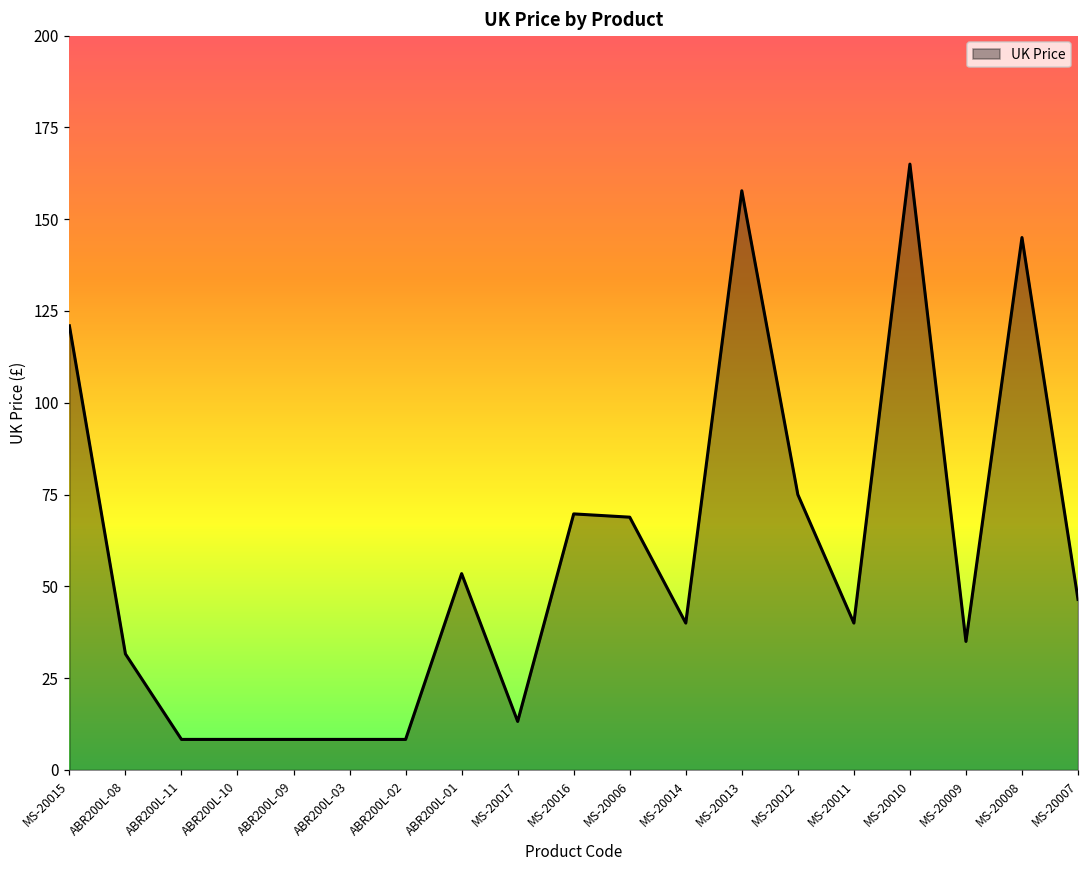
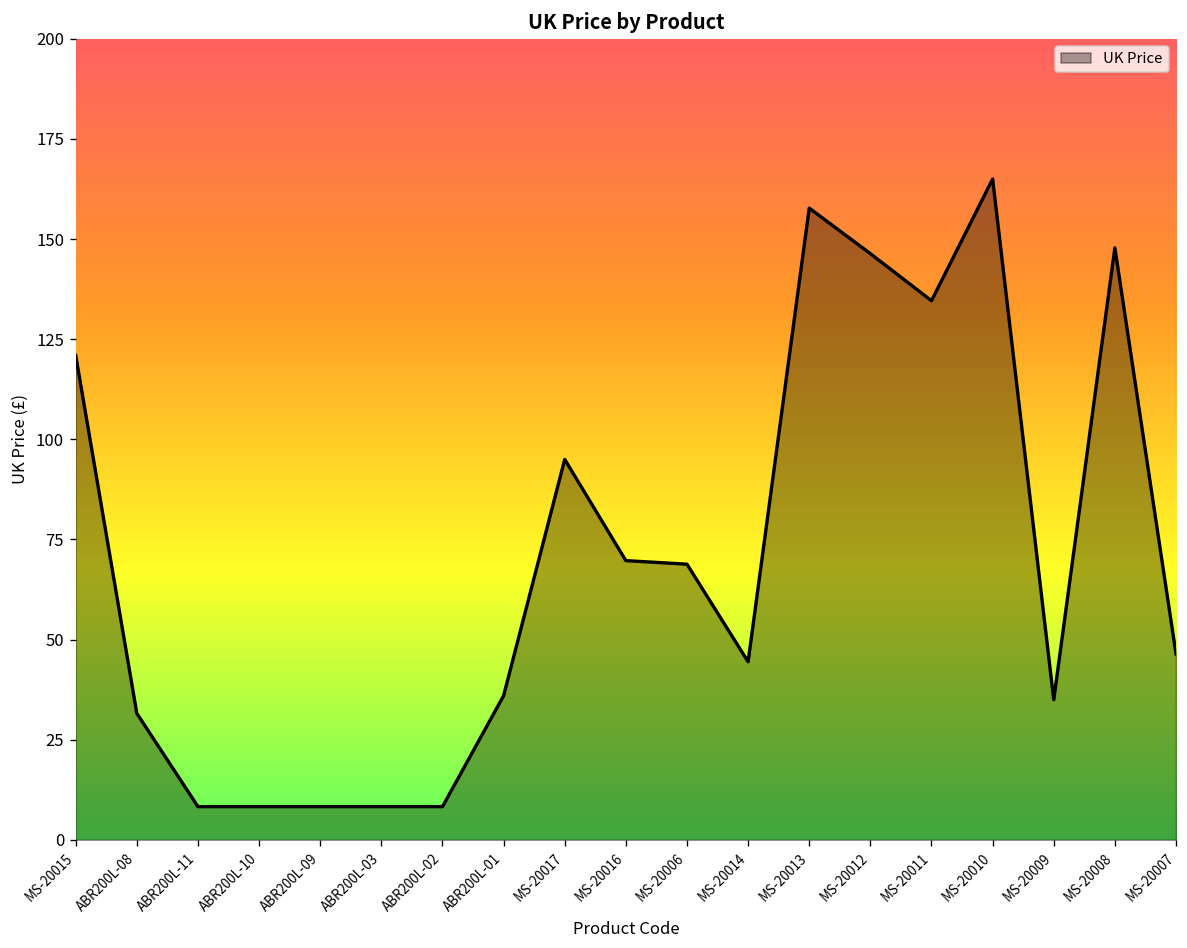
ABR200L-01: 53 -> 36
MS-20017: 13 -> 95
MS-20014: 40 -> 44
MS-20012: 75 -> 146
MS-20011: 40 -> 135
MS-20008: 145 -> 148
